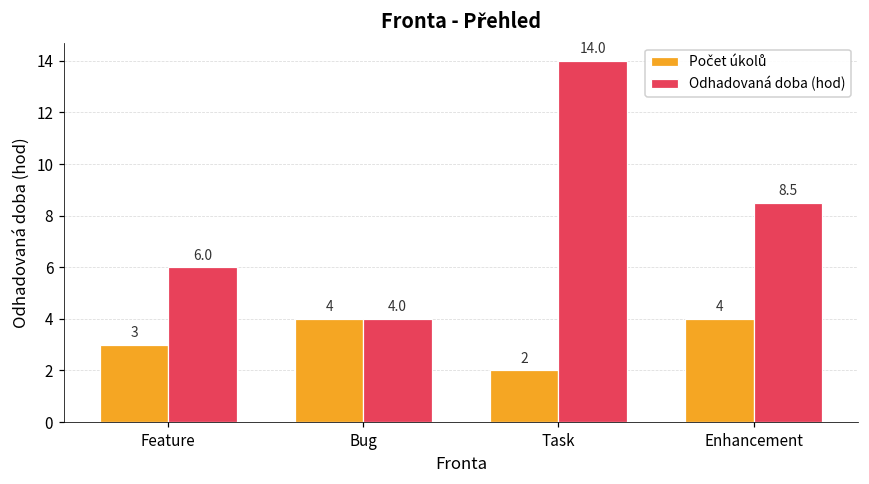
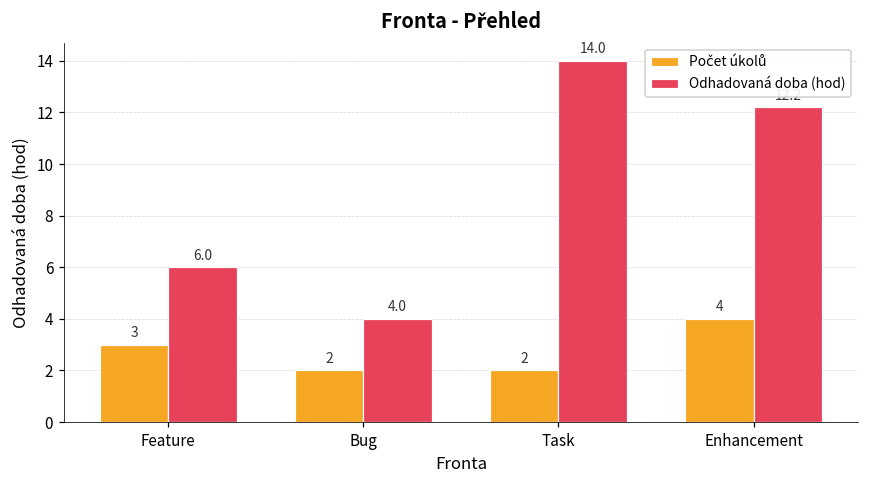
Počet úkolů, Bug: 4 -> 2
Odhadovaná doba (hod), Enhancement: 8.5 -> 12.2
